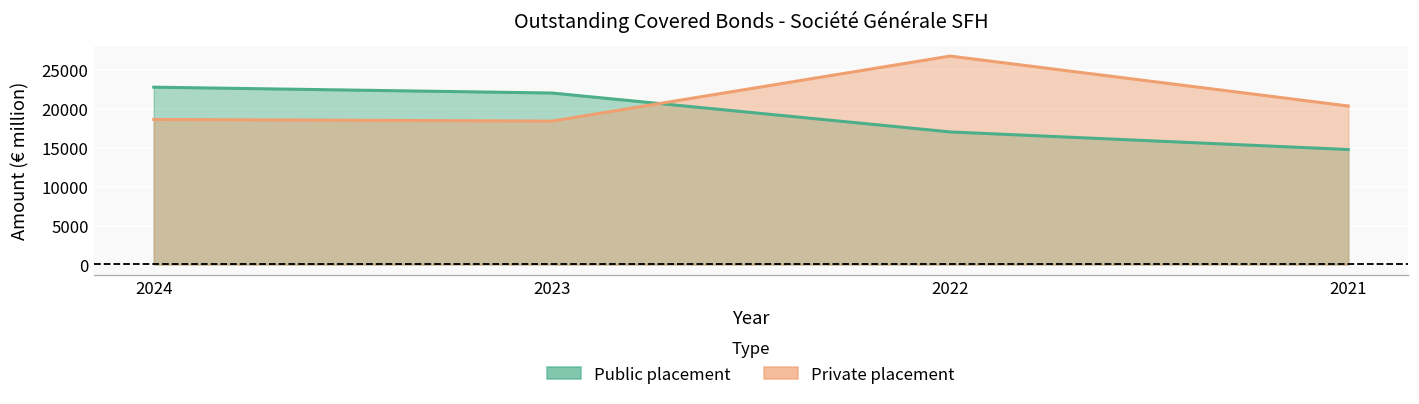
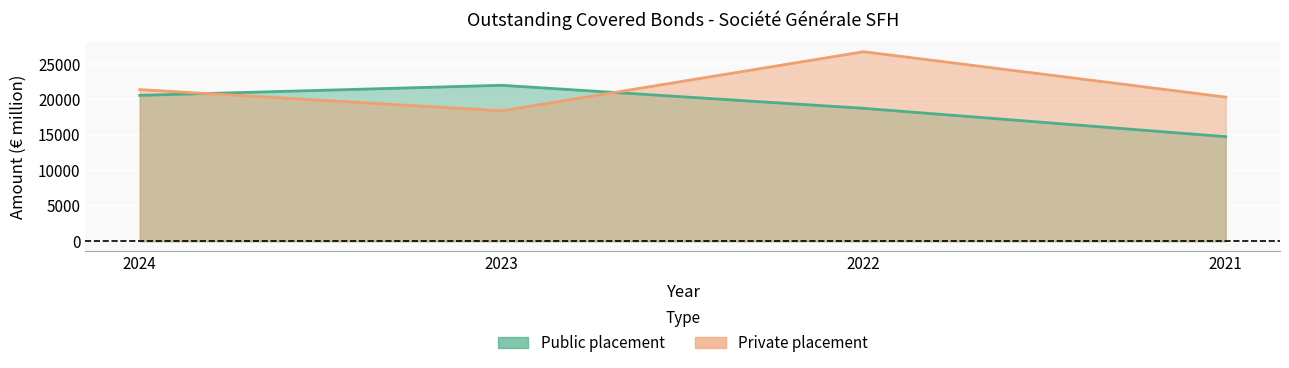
Public placement, 2024: 23000 -> 21000
Private placement, 2024: 19000 -> 21000
Public placement, 2022: 17000 -> 19000
